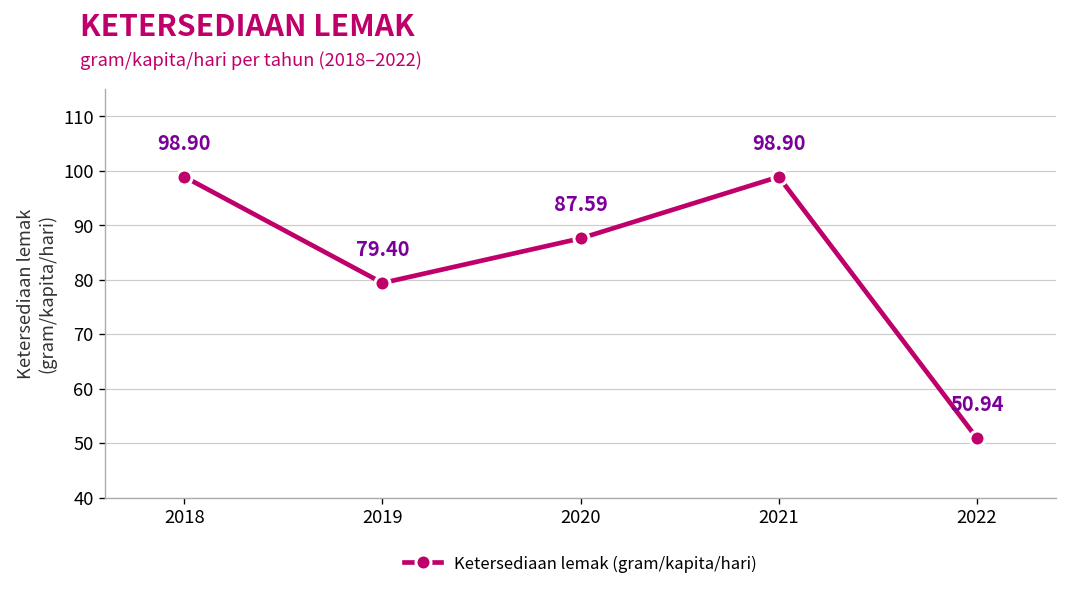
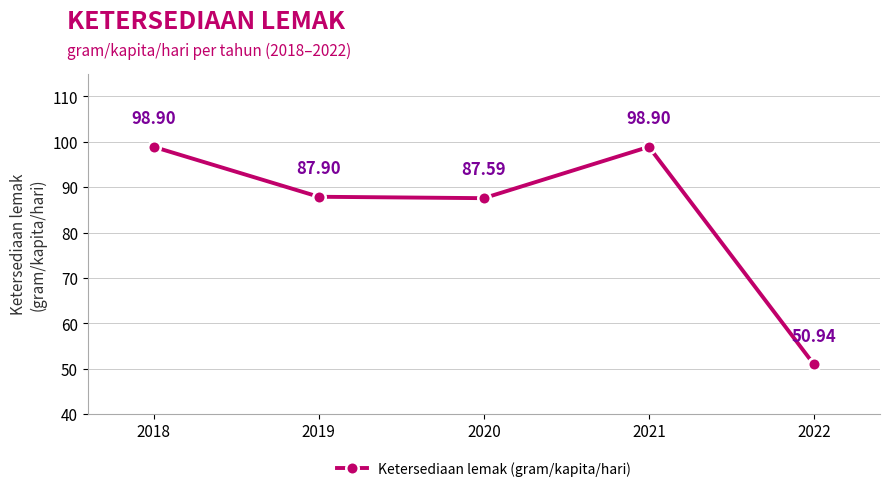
2019: 79.40 -> 87.90
